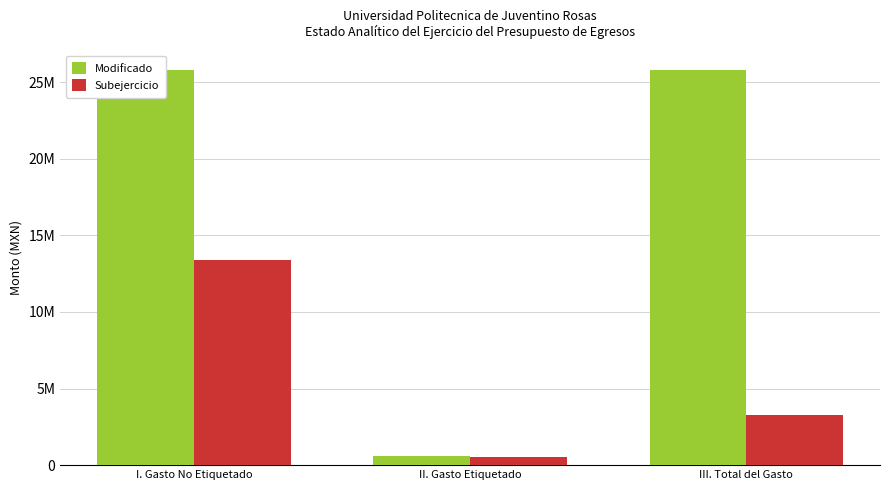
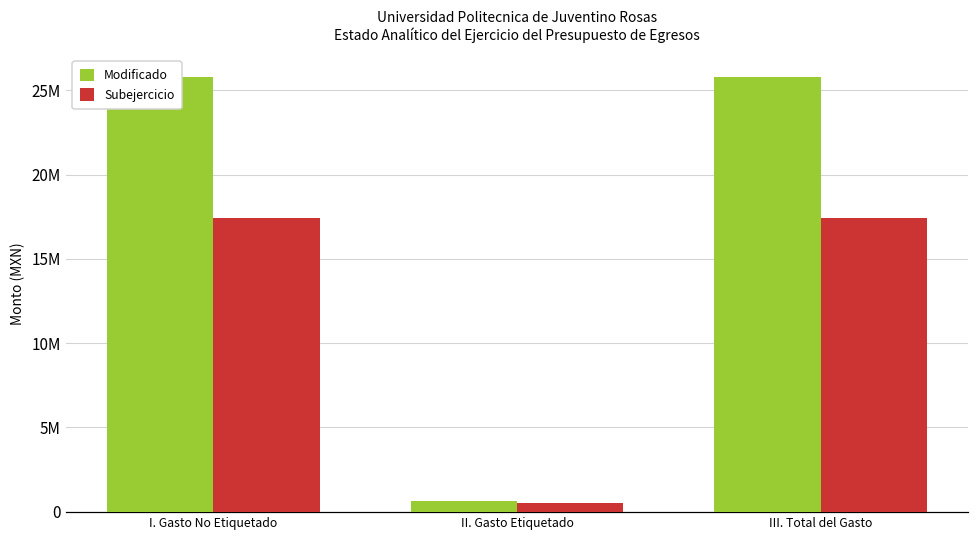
Subejercicio, I. Gasto No Etiquetado: 13400000 -> 17400000
Subejercicio, III. Total del Gasto: 3300000 -> 17400000
